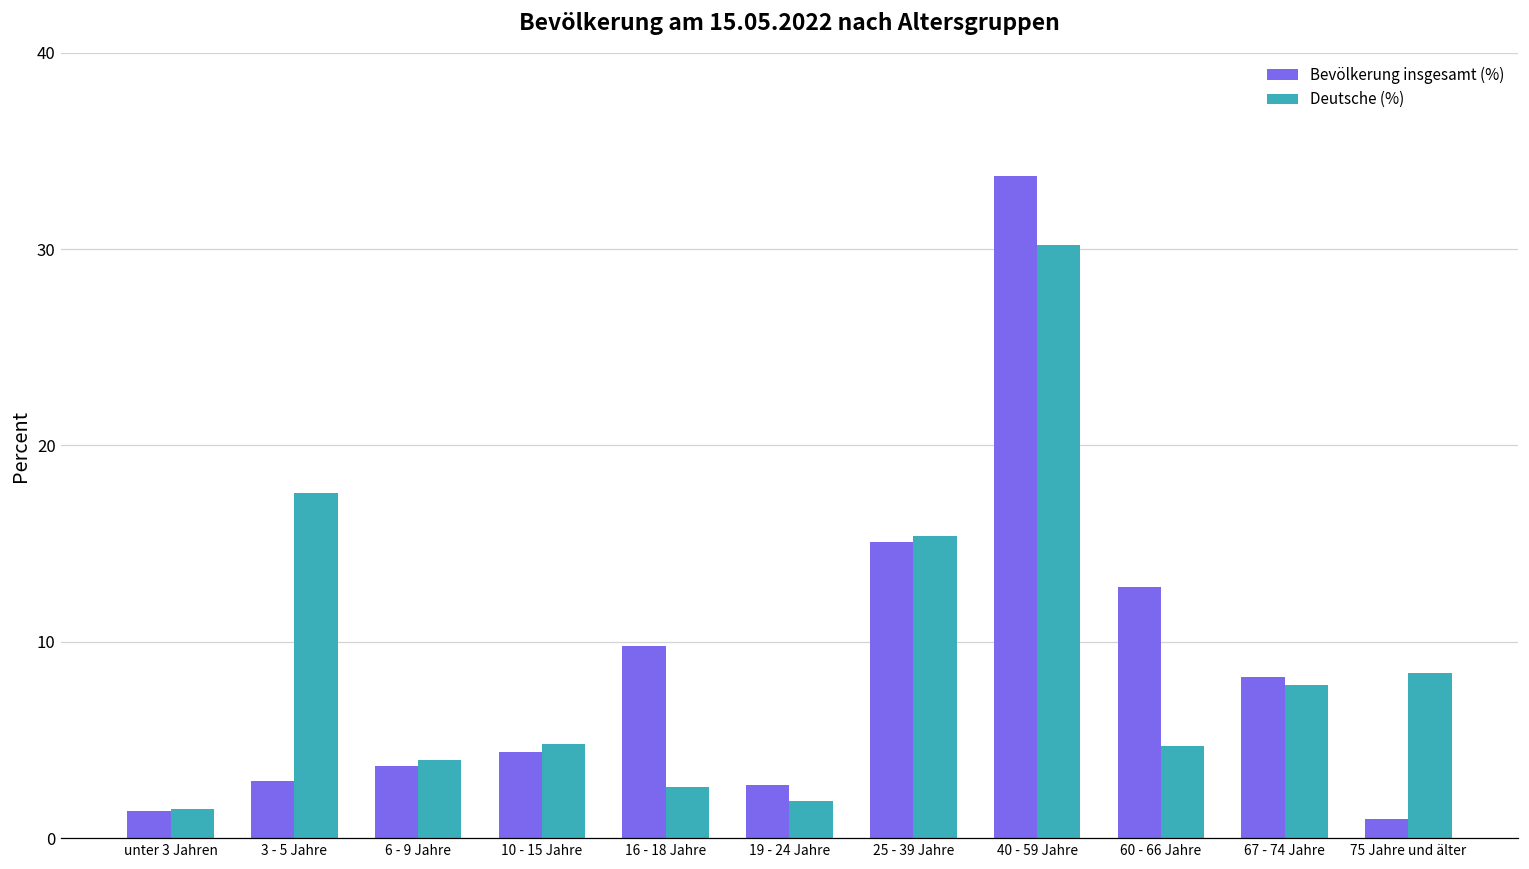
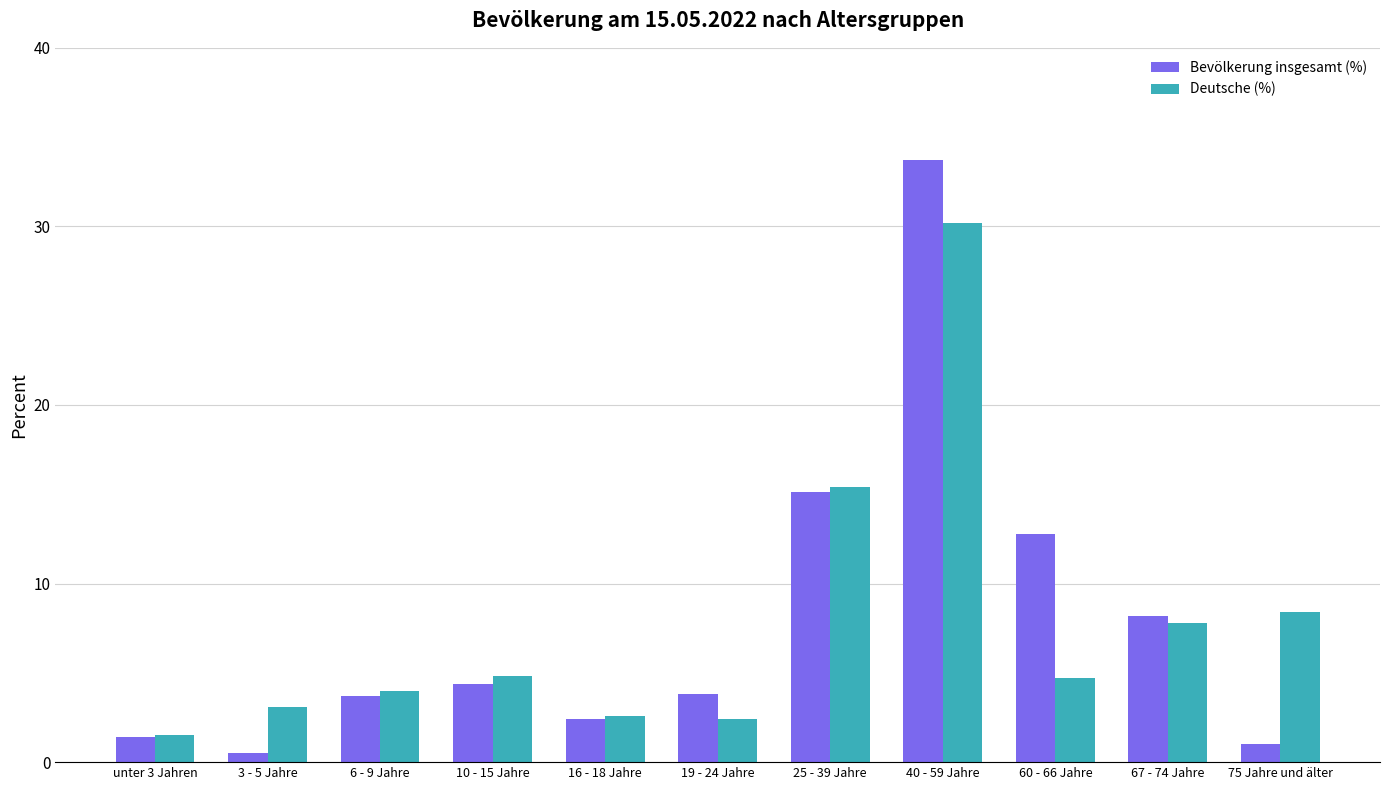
Bevölkerung insgesamt (%), 3 - 5 Jahre: 2.9 -> 0.5
Deutsche (%), 3 - 5 Jahre: 17.6 -> 3.1
Bevölkerung insgesamt (%), 16 - 18 Jahre: 9.8 -> 2.4
Bevölkerung insgesamt (%), 19 - 24 Jahre: 2.7 -> 3.8
Deutsche (%), 19 - 24 Jahre: 1.9 -> 2.4
